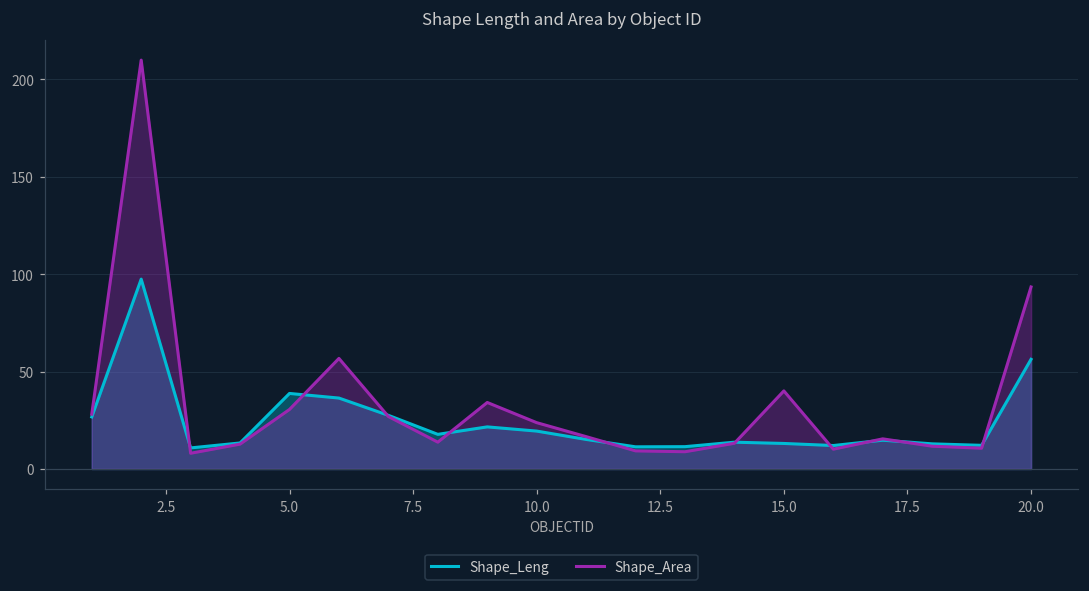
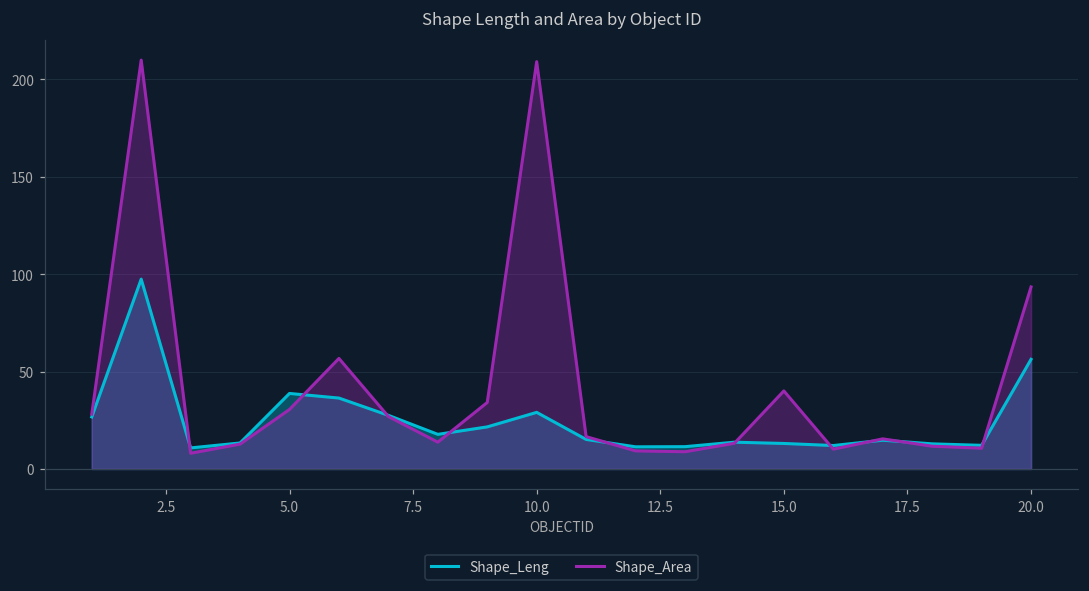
Shape_Leng, 10.0: 19 -> 29
Shape_Area, 10.0: 24 -> 209
